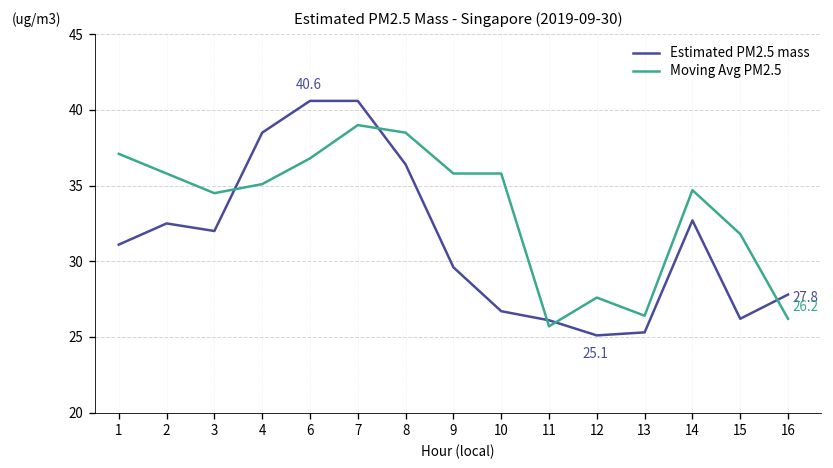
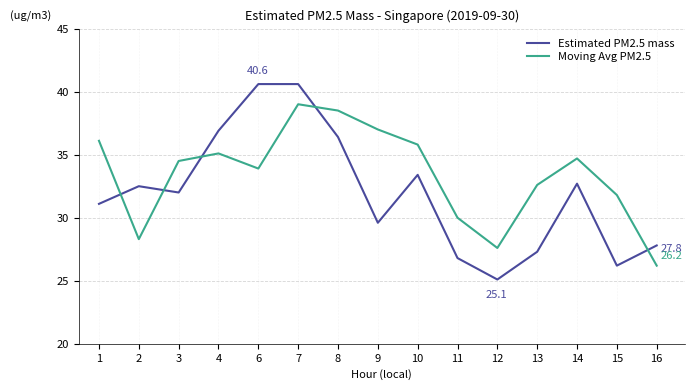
Moving Avg PM2.5, 1: 37.1 -> 36.1
Moving Avg PM2.5, 2: 35.8 -> 28.3
Estimated PM2.5 mass, 4: 38.5 -> 36.9
Moving Avg PM2.5, 6: 36.8 -> 33.9
Moving Avg PM2.5, 9: 35.8 -> 37.0
Estimated PM2.5 mass, 10: 26.7 -> 33.4
Estimated PM2.5 mass, 11: 26.1 -> 26.8
Moving Avg PM2.5, 11: 25.7 -> 30.0
Estimated PM2.5 mass, 13: 25.3 -> 27.3
Moving Avg PM2.5, 13: 26.4 -> 32.6
